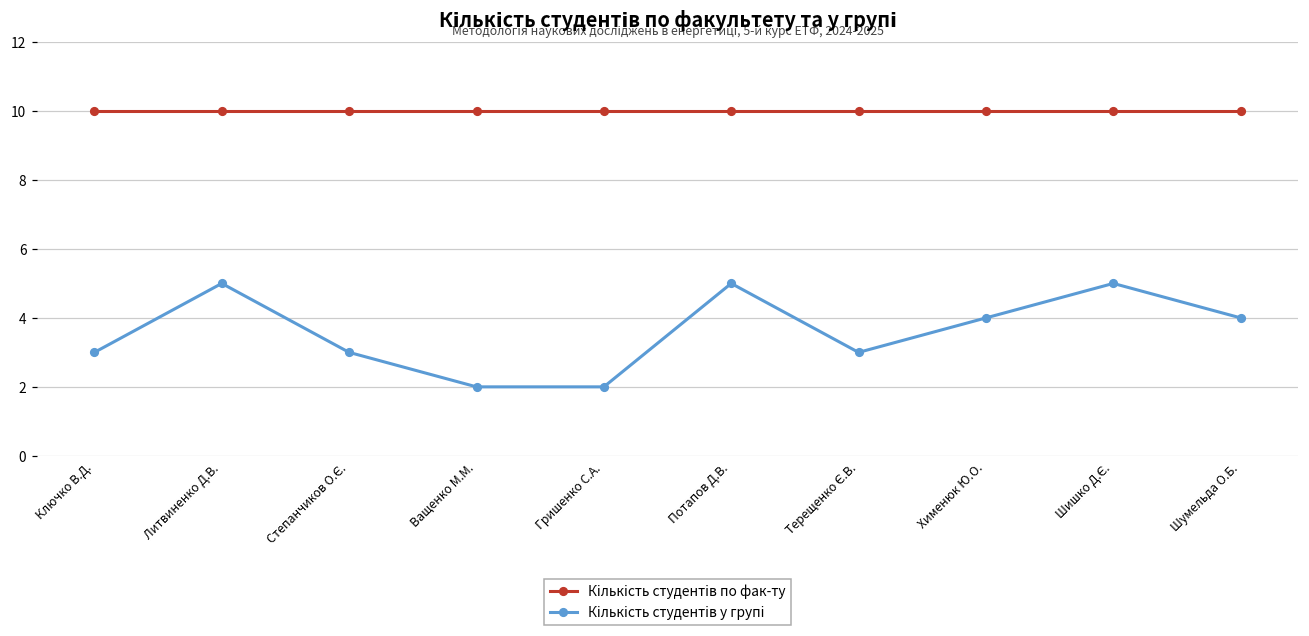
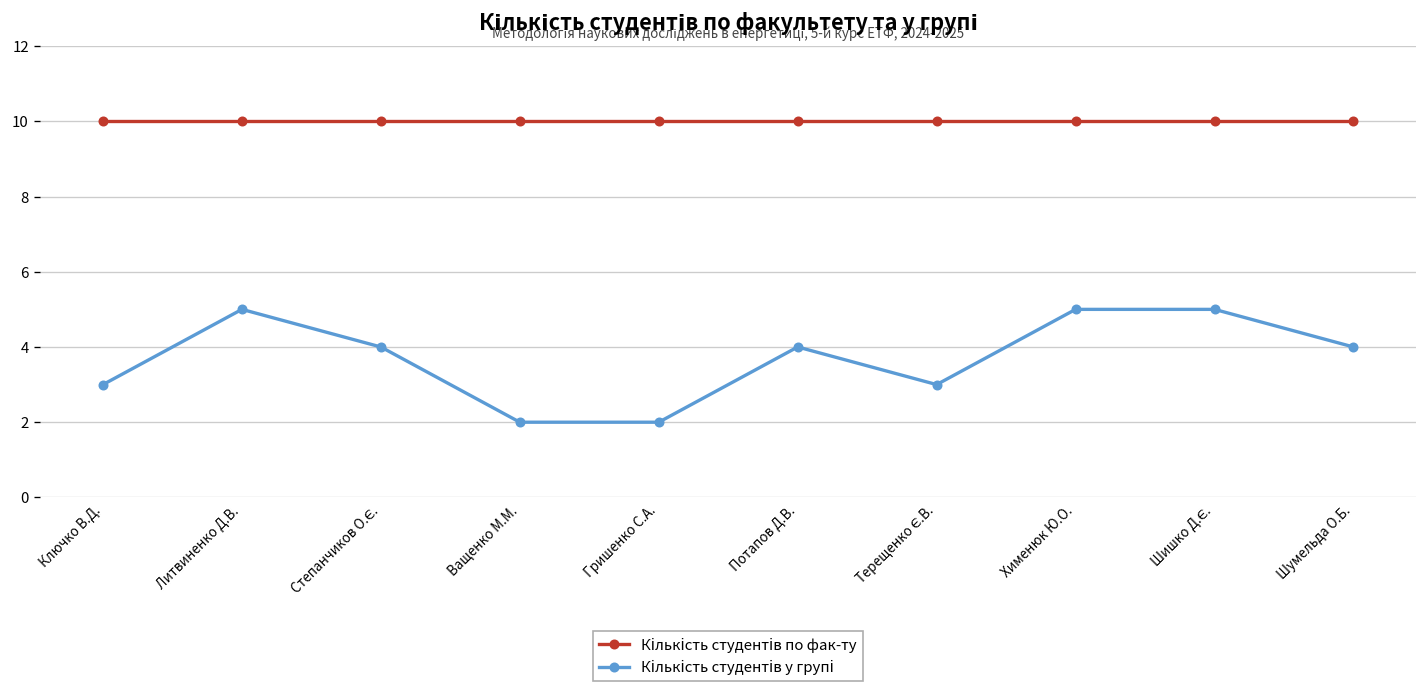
Кількість студентів у групі, Степанчиков О.Є.: 3 -> 4
Кількість студентів у групі, Потапов Д.В.: 5 -> 4
Кількість студентів у групі, Хименюк Ю.О.: 4 -> 5
